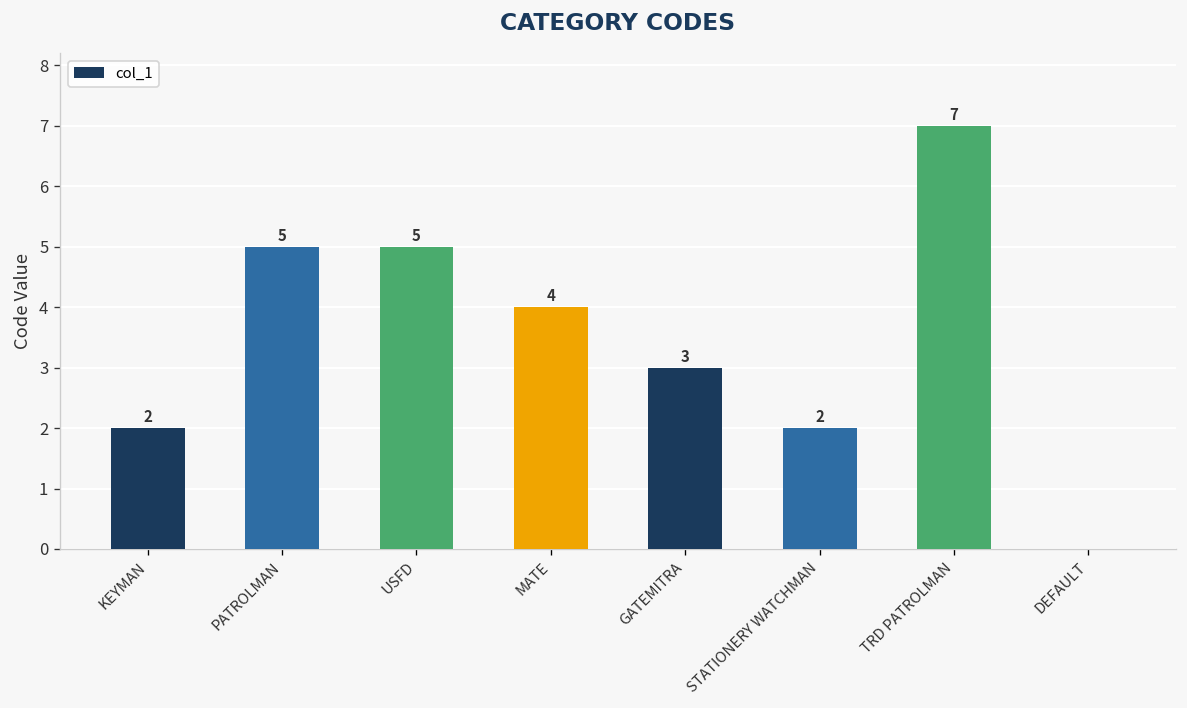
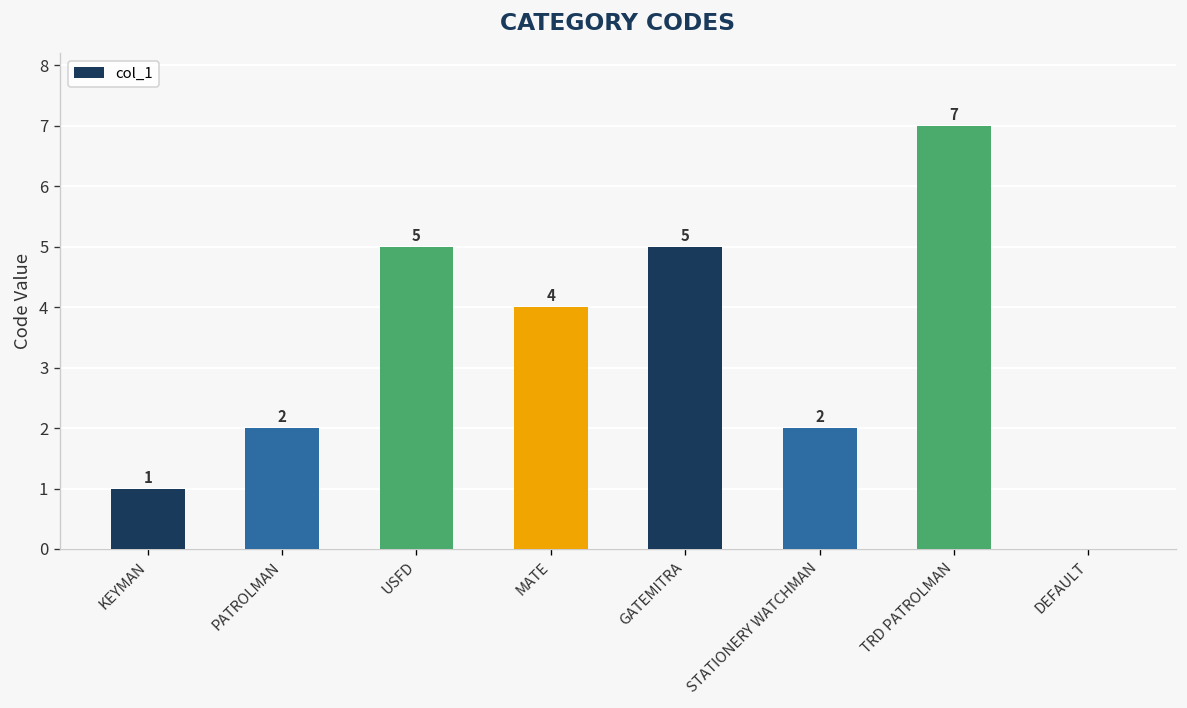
KEYMAN: 2 -> 1
PATROLMAN: 5 -> 2
GATEMITRA: 3 -> 5
